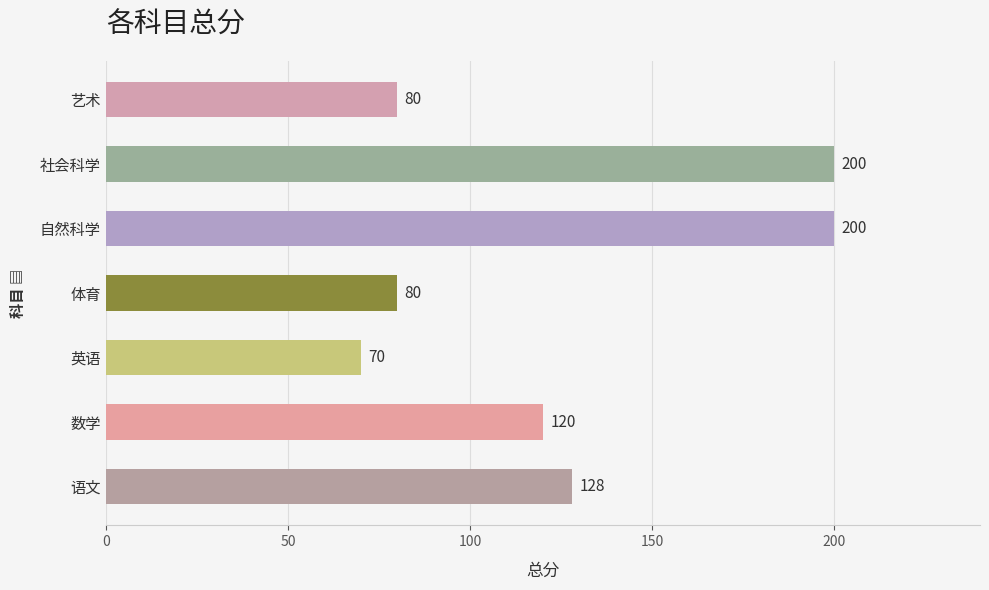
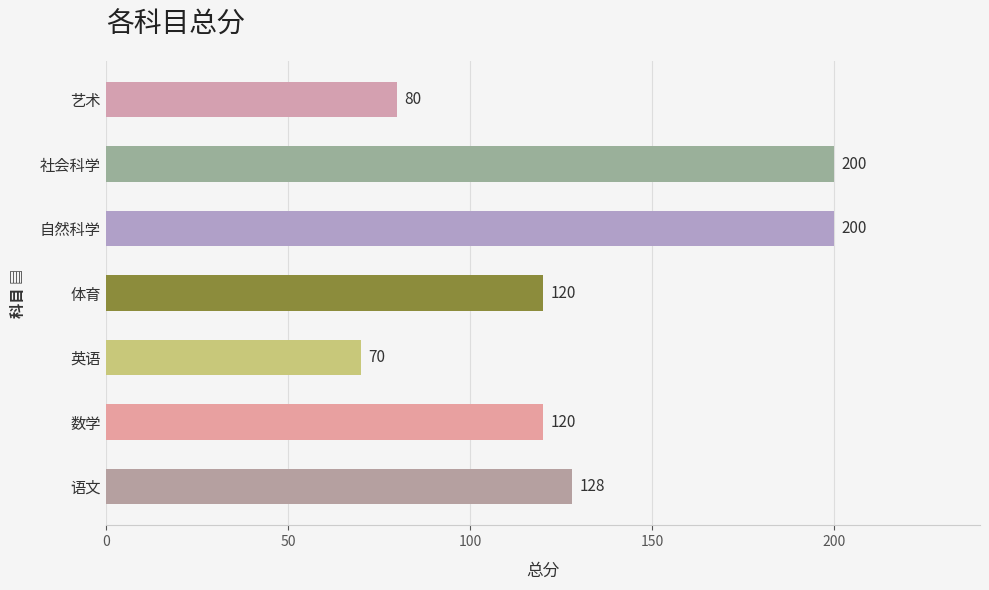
体育: 80 -> 120
